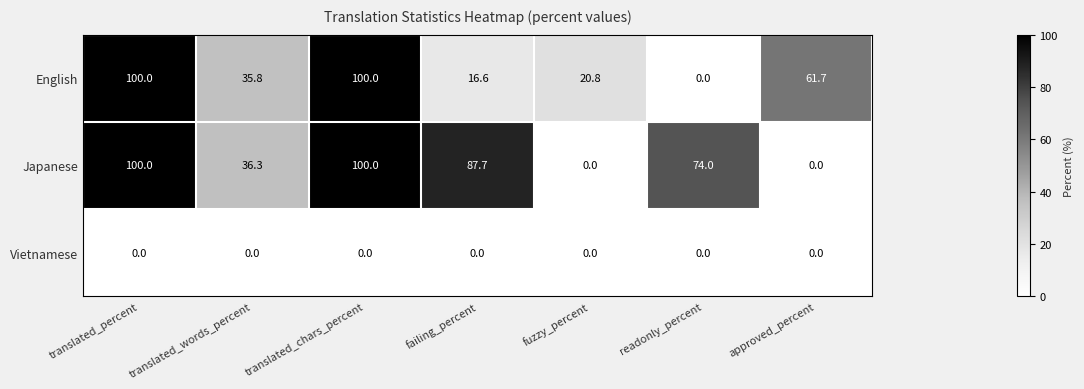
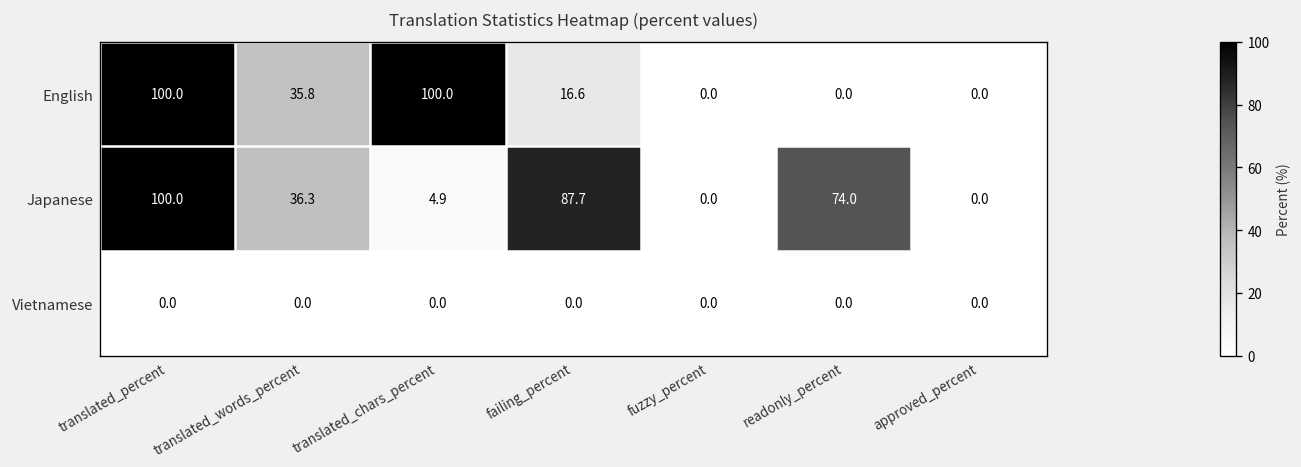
English, fuzzy_percent: 20.8 -> 0.0
English, approved_percent: 61.7 -> 0.0
Japanese, translated_chars_percent: 100.0 -> 4.9
